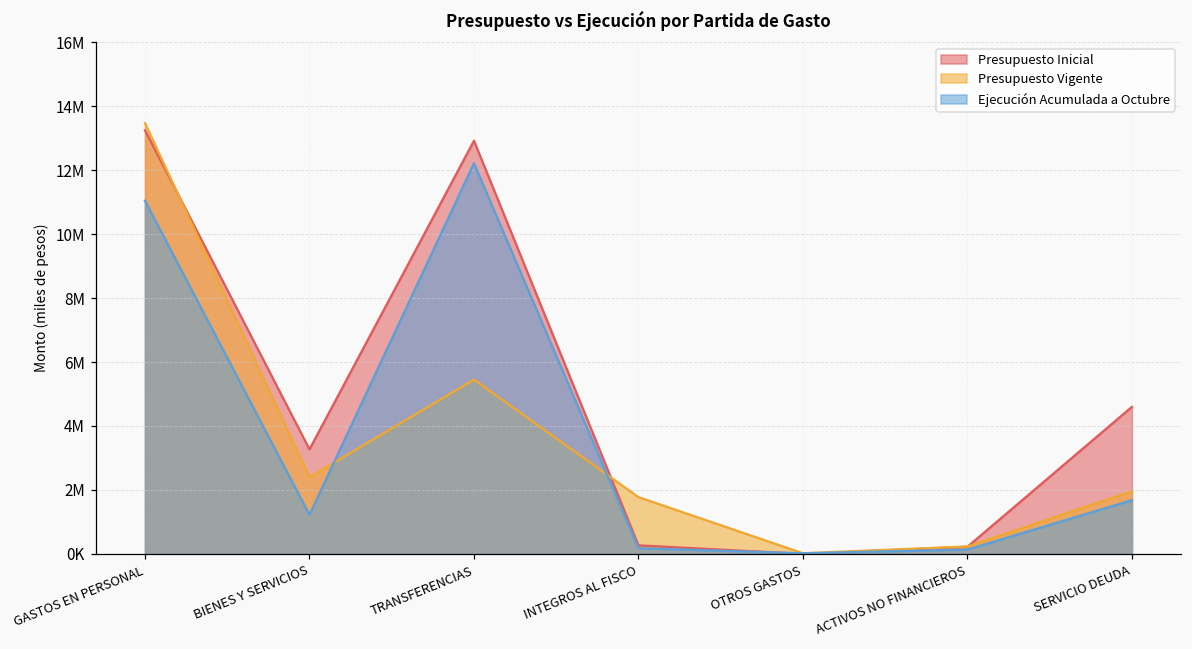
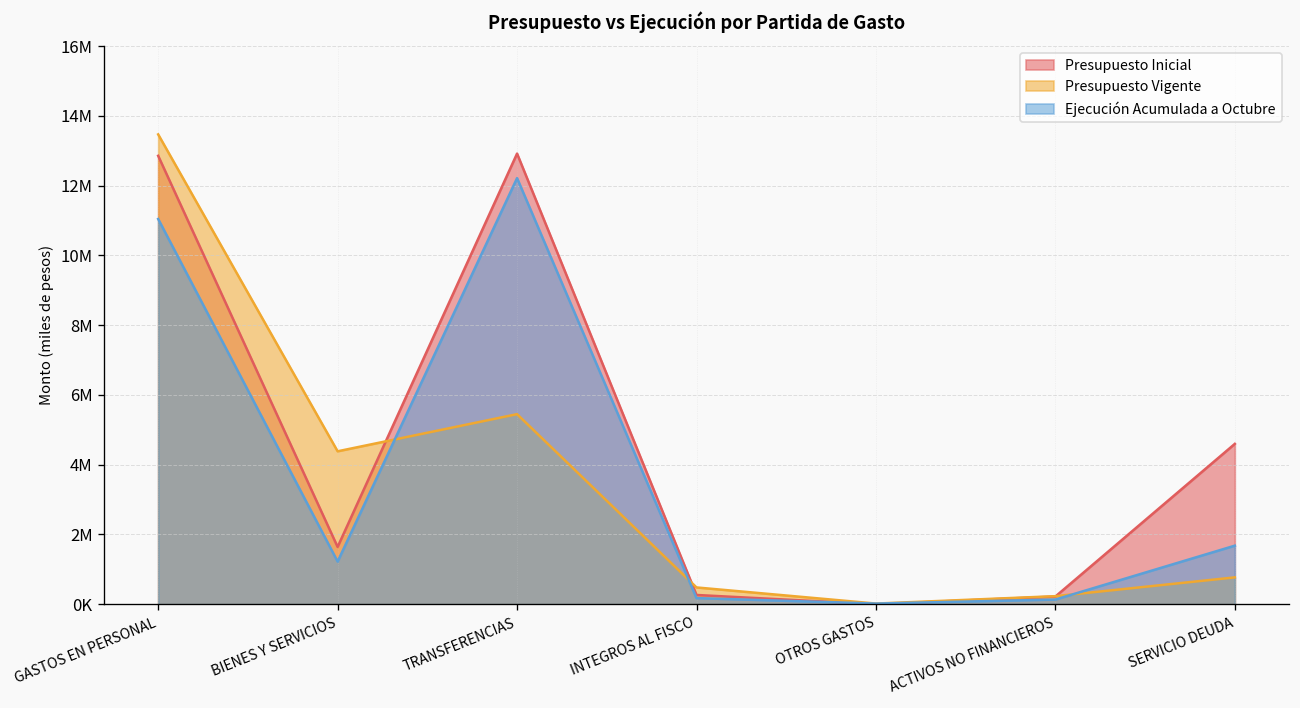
Presupuesto Inicial, GASTOS EN PERSONAL: 13200000 -> 12900000
Presupuesto Inicial, BIENES Y SERVICIOS: 3300000 -> 1600000
Presupuesto Vigente, BIENES Y SERVICIOS: 2400000 -> 4400000
Presupuesto Vigente, INTEGROS AL FISCO: 1800000 -> 500000
Presupuesto Vigente, SERVICIO DEUDA: 2000000 -> 800000
